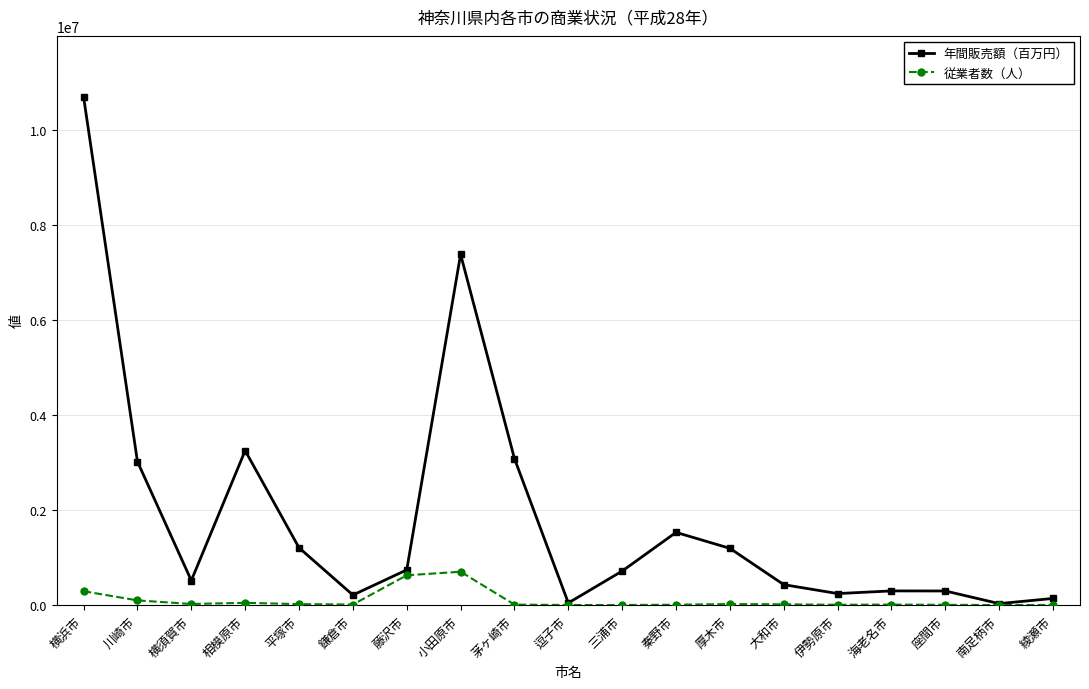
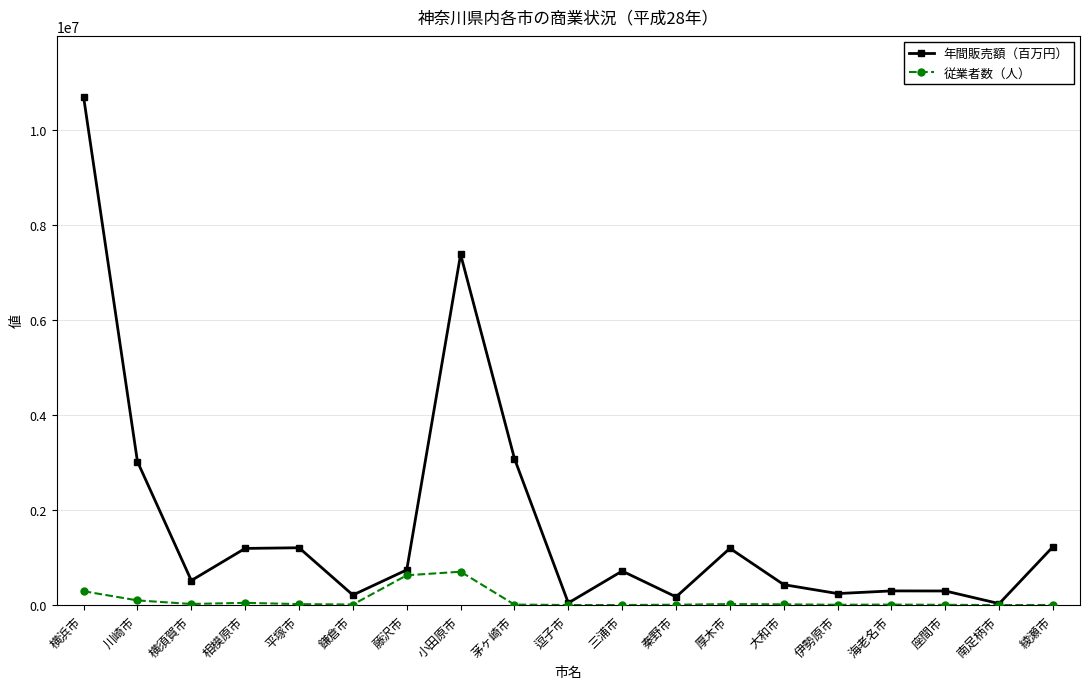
年間販売額（百万円）, 相模原市: 3300000 -> 1200000
年間販売額（百万円）, 秦野市: 1500000 -> 200000
年間販売額（百万円）, 綾瀬市: 100000 -> 1200000
